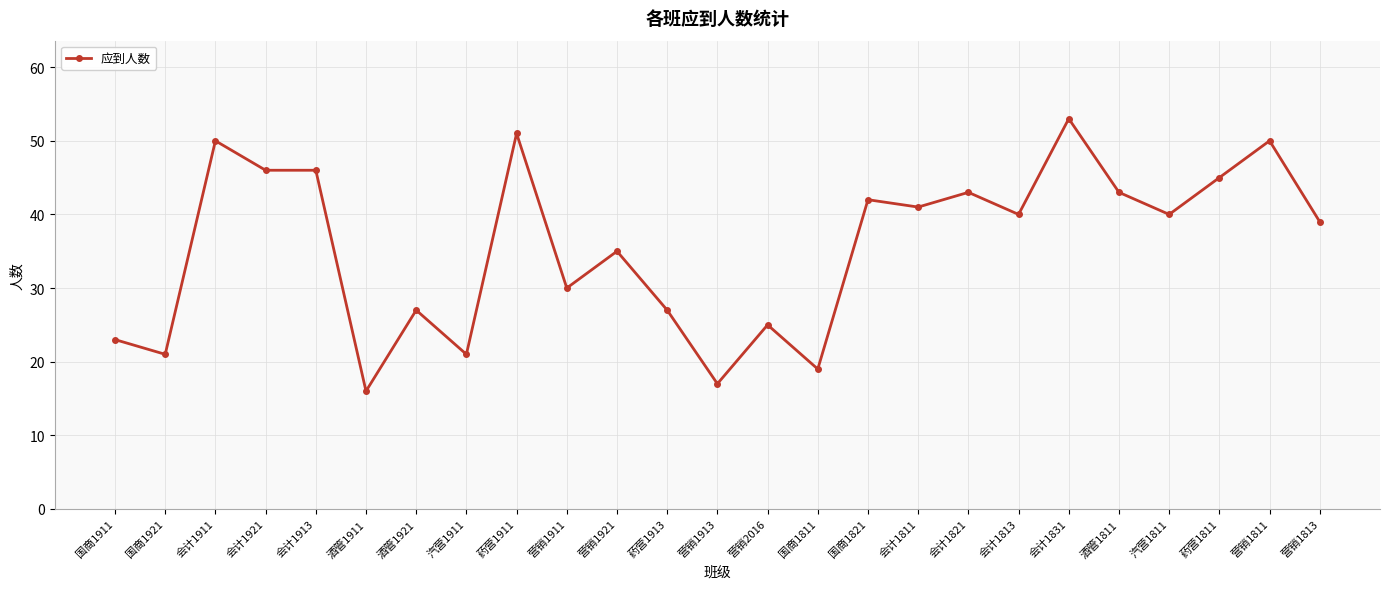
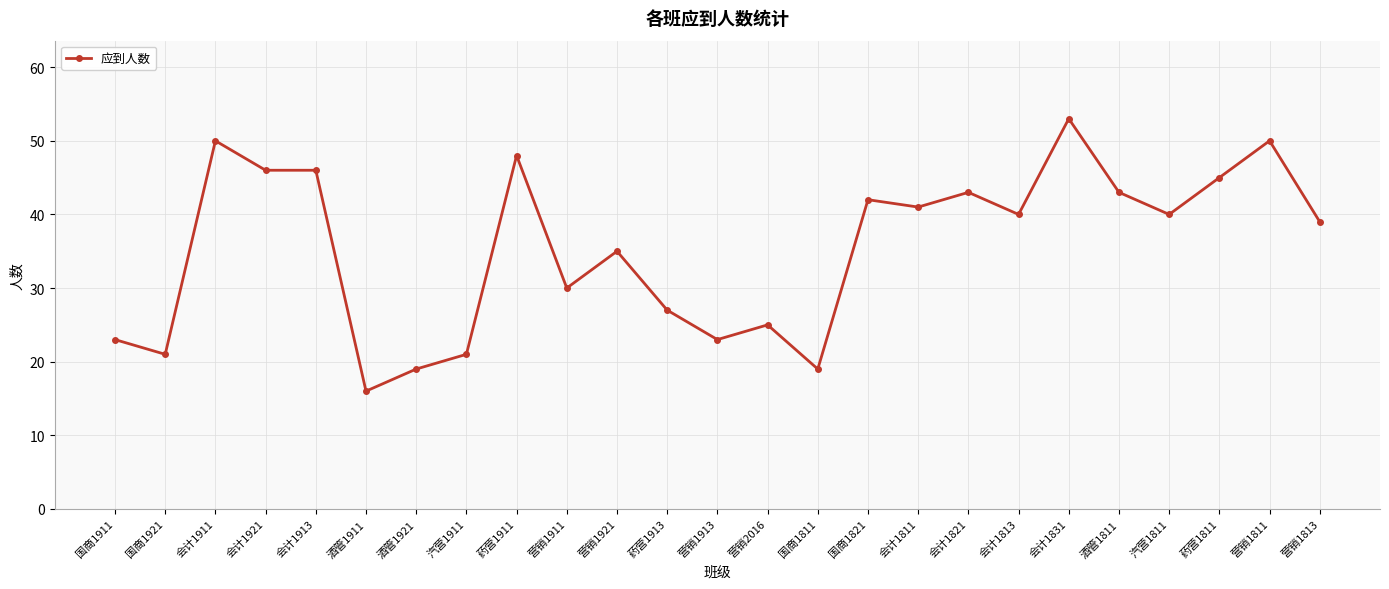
酒管1921: 27 -> 19
药营1911: 51 -> 48
营销1913: 17 -> 23
